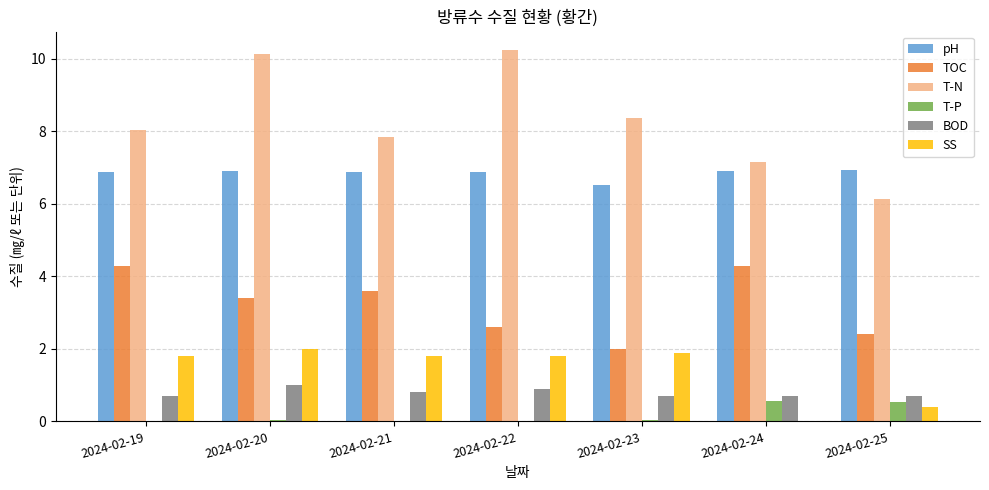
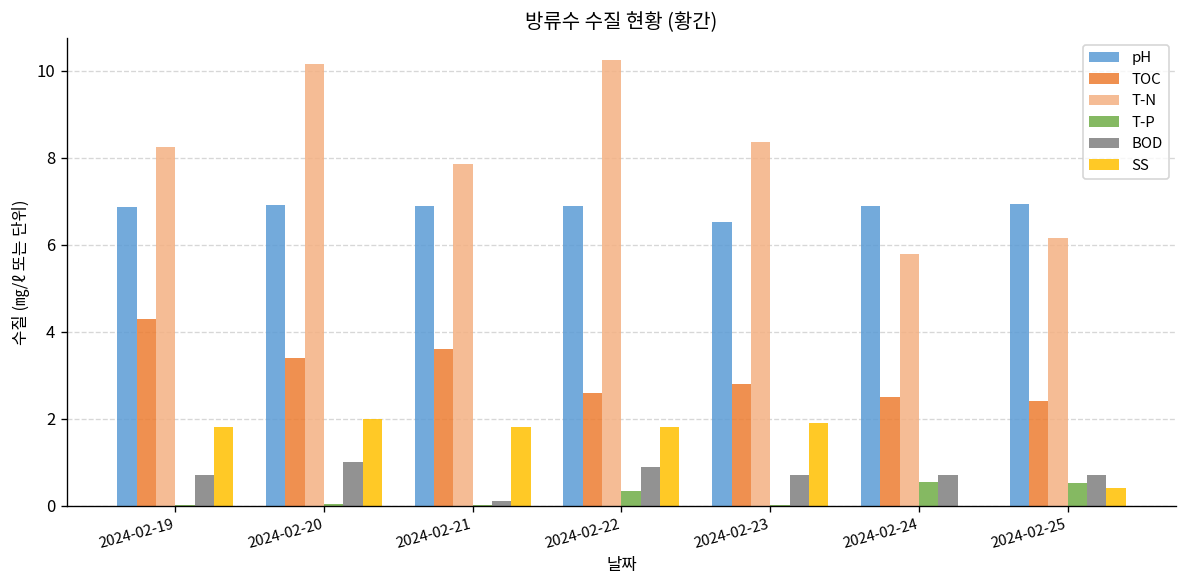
T-N, 2024-02-19: 8.0 -> 8.3
BOD, 2024-02-21: 0.8 -> 0.1
T-P, 2024-02-22: 0.0 -> 0.3
TOC, 2024-02-23: 2.0 -> 2.8
TOC, 2024-02-24: 4.3 -> 2.5
T-N, 2024-02-24: 7.2 -> 5.8
